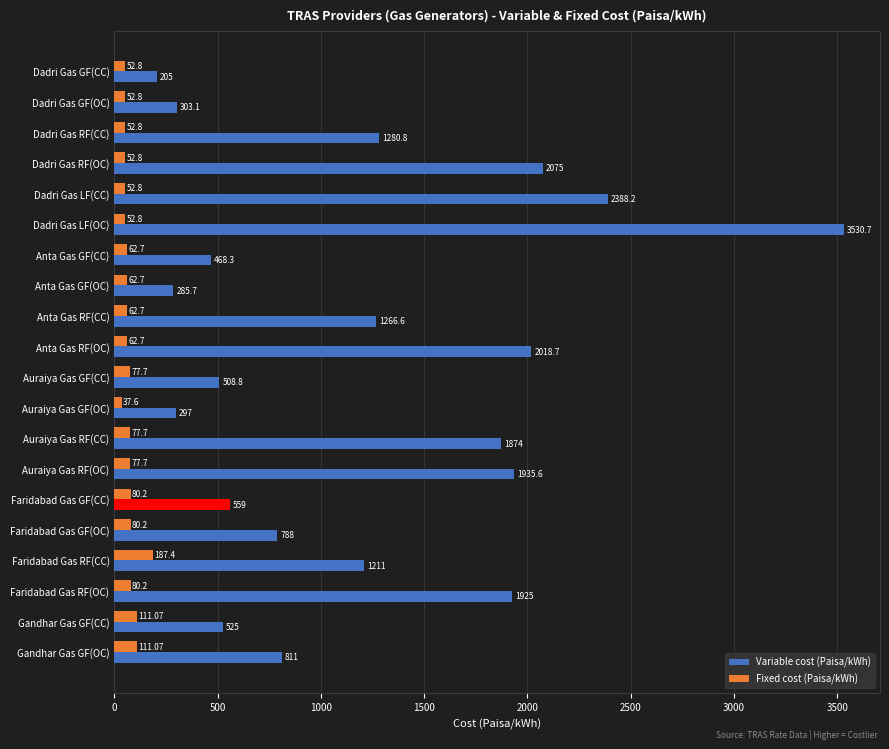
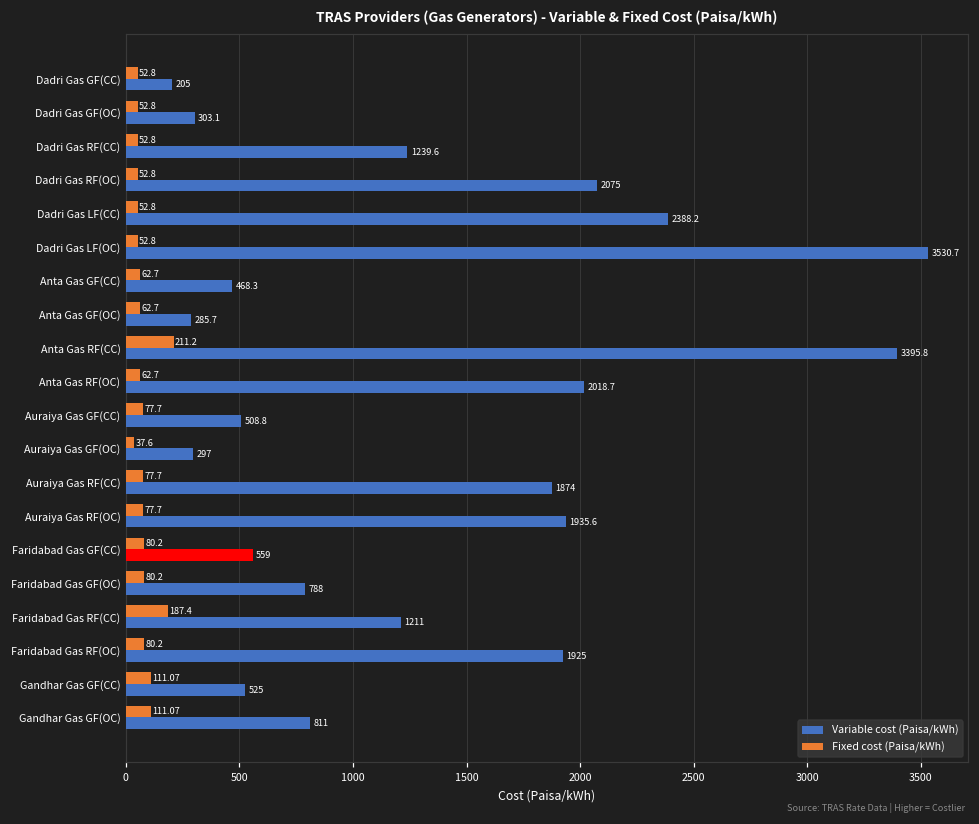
Variable cost (Paisa/kWh), Dadri Gas RF(CC): 1280.8 -> 1239.6
Fixed cost (Paisa/kWh), Anta Gas RF(CC): 62.7 -> 211.2
Variable cost (Paisa/kWh), Anta Gas RF(CC): 1266.6 -> 3395.8
